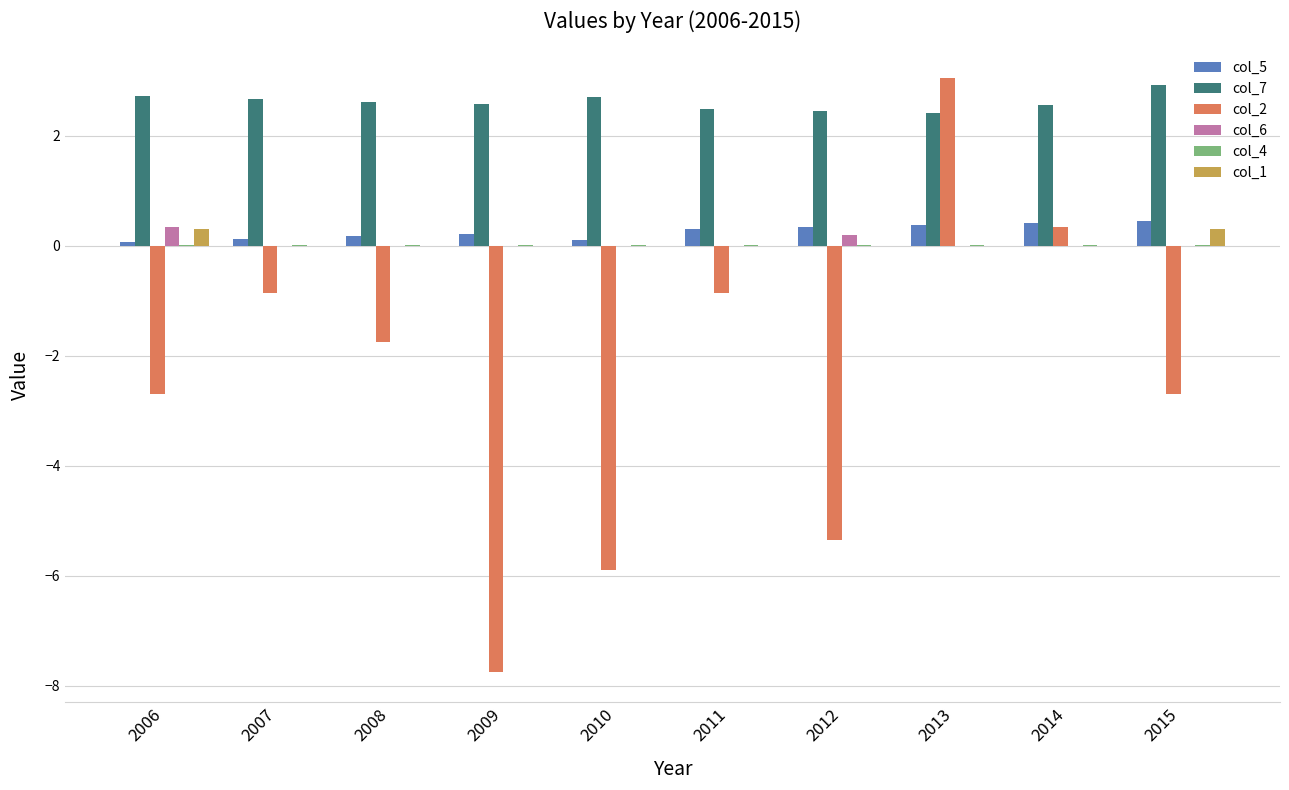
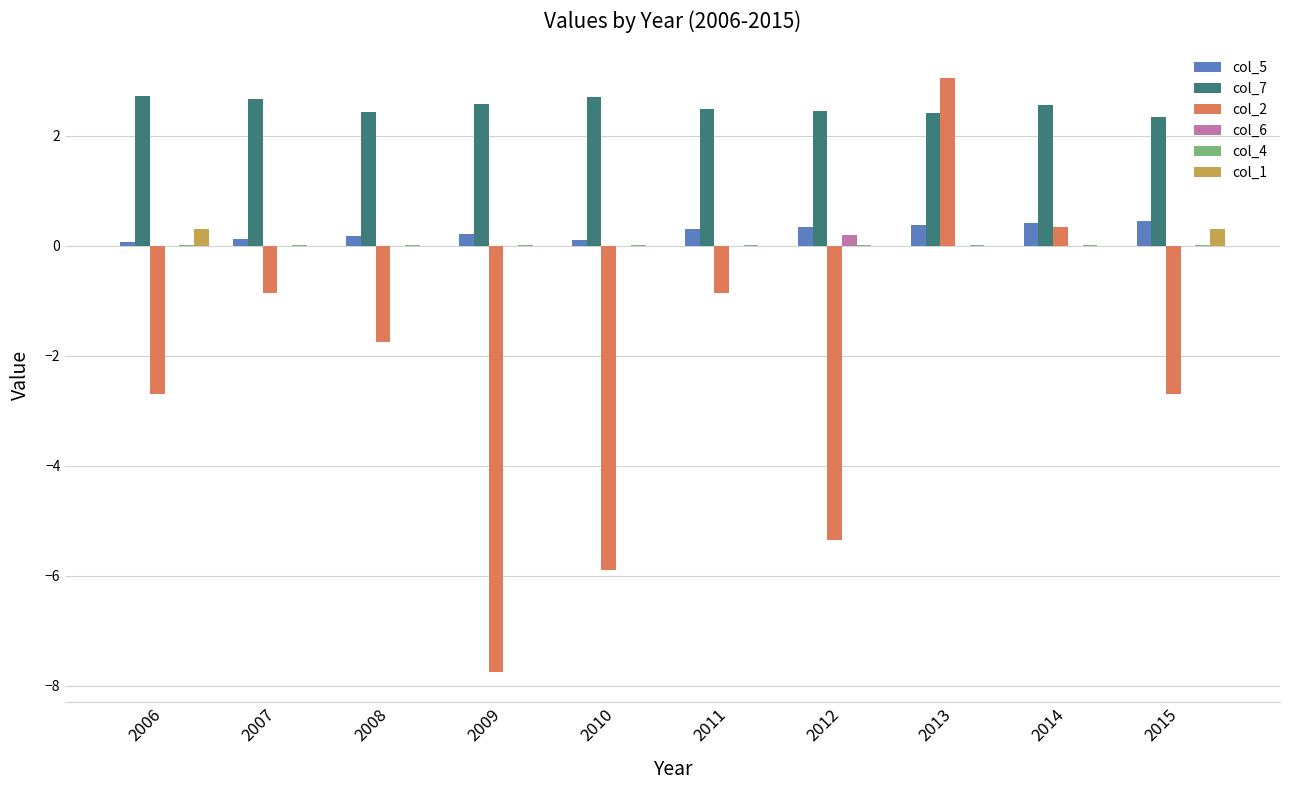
col_6, 2006: 0.4 -> 0.0
col_7, 2008: 2.6 -> 2.4
col_7, 2015: 2.9 -> 2.3
